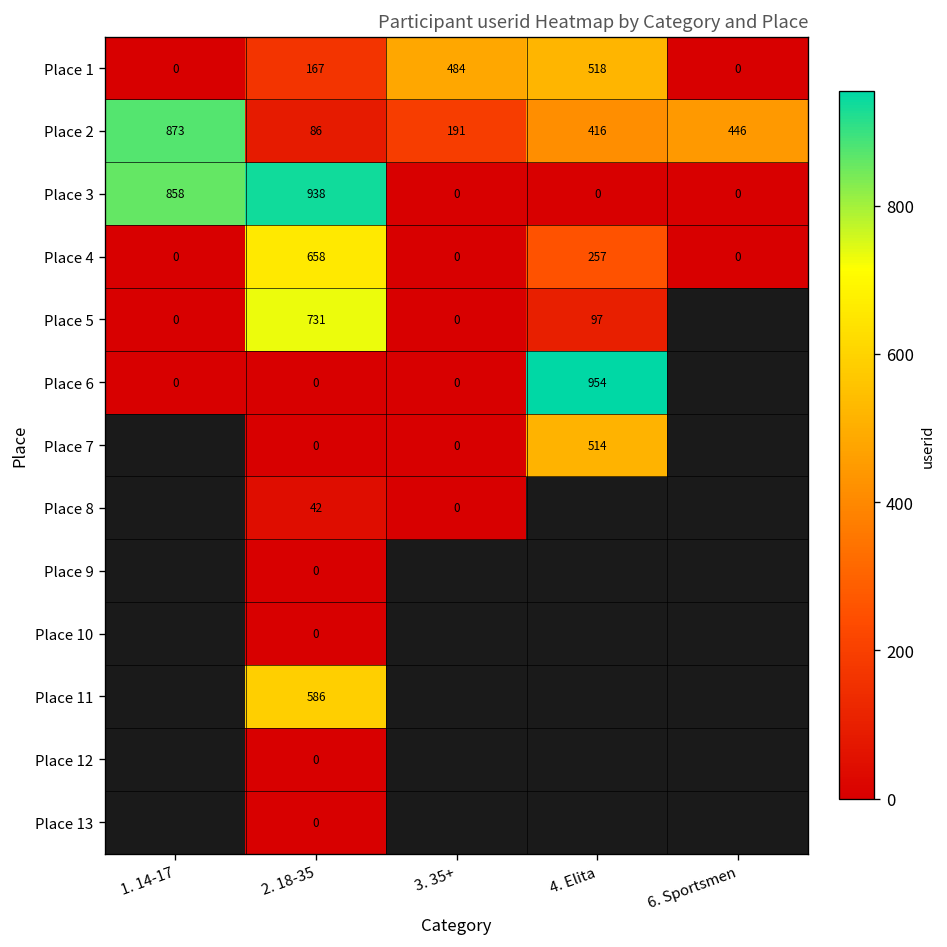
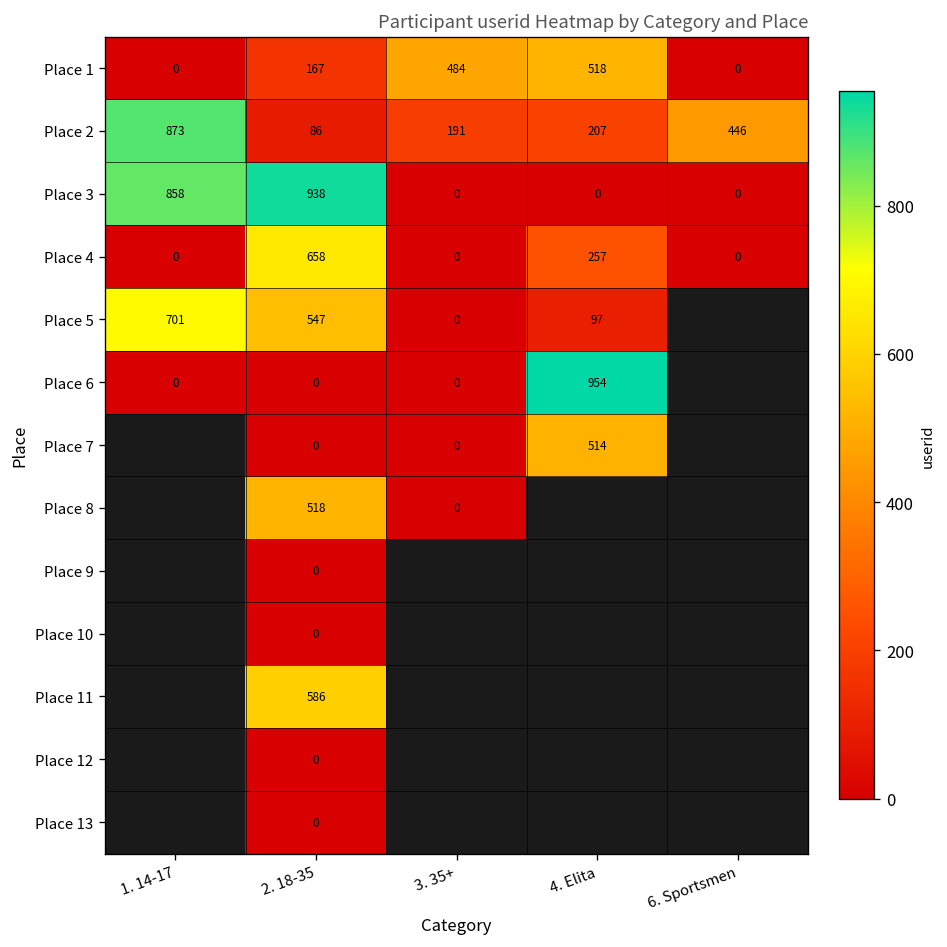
Place 2, 4. Elita: 416 -> 207
Place 5, 1. 14-17: 0 -> 701
Place 5, 2. 18-35: 731 -> 547
Place 8, 2. 18-35: 42 -> 518
